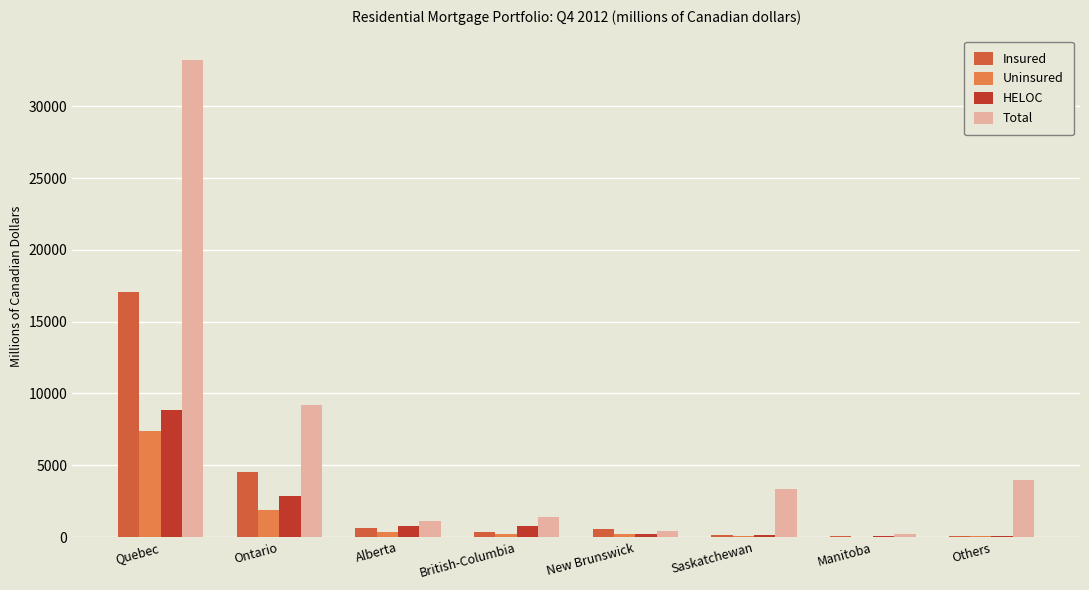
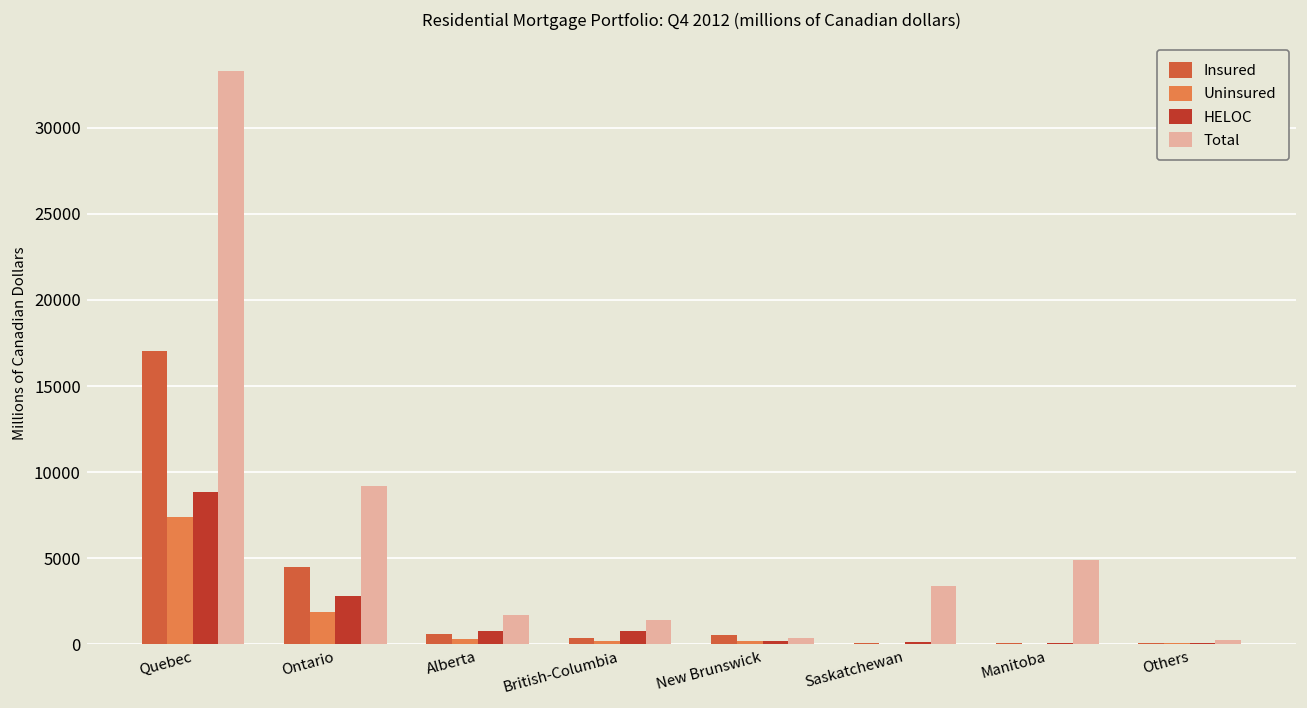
Total, Alberta: 1100 -> 1700
Total, Manitoba: 200 -> 4900
Total, Others: 4000 -> 200
